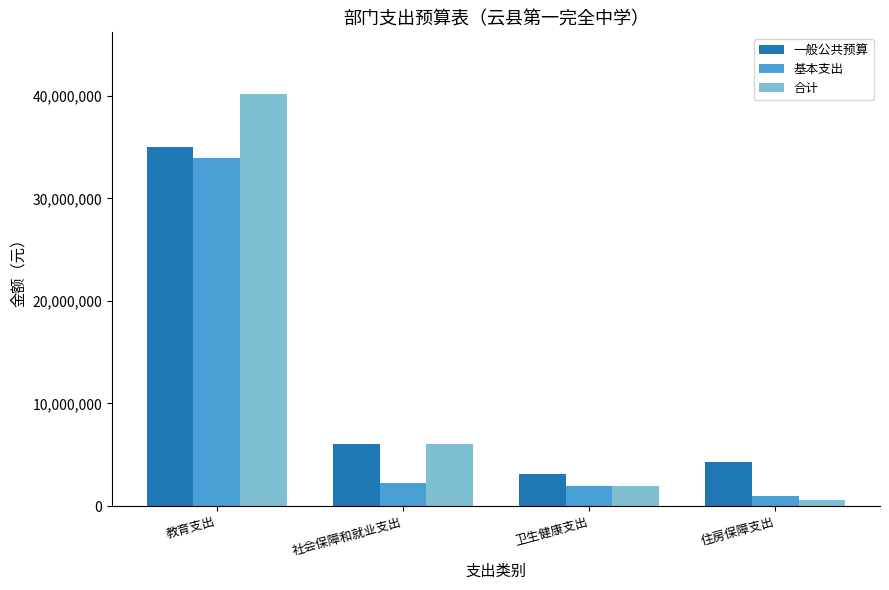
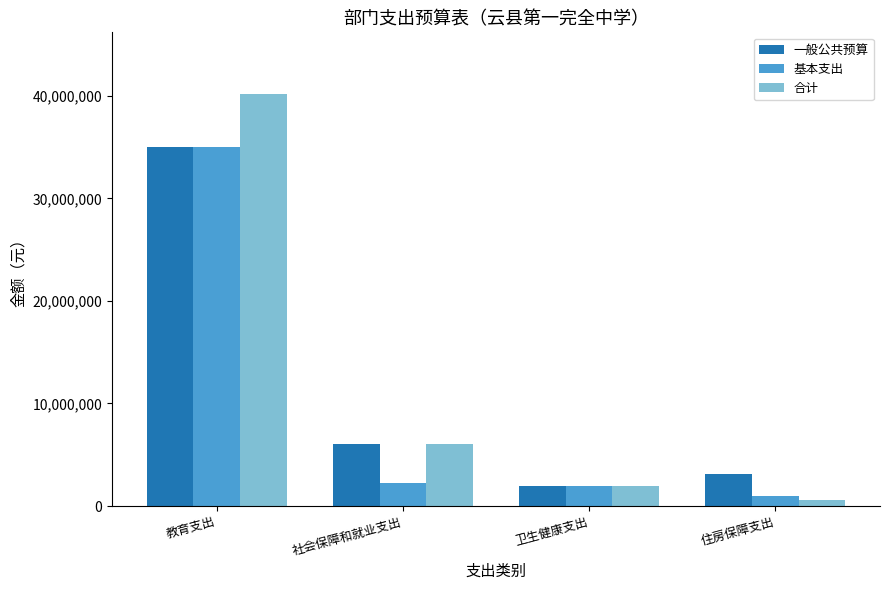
基本支出, 教育支出: 33,900,000 -> 35,000,000
一般公共预算, 卫生健康支出: 3,100,000 -> 2,000,000
一般公共预算, 住房保障支出: 4,300,000 -> 3,100,000
